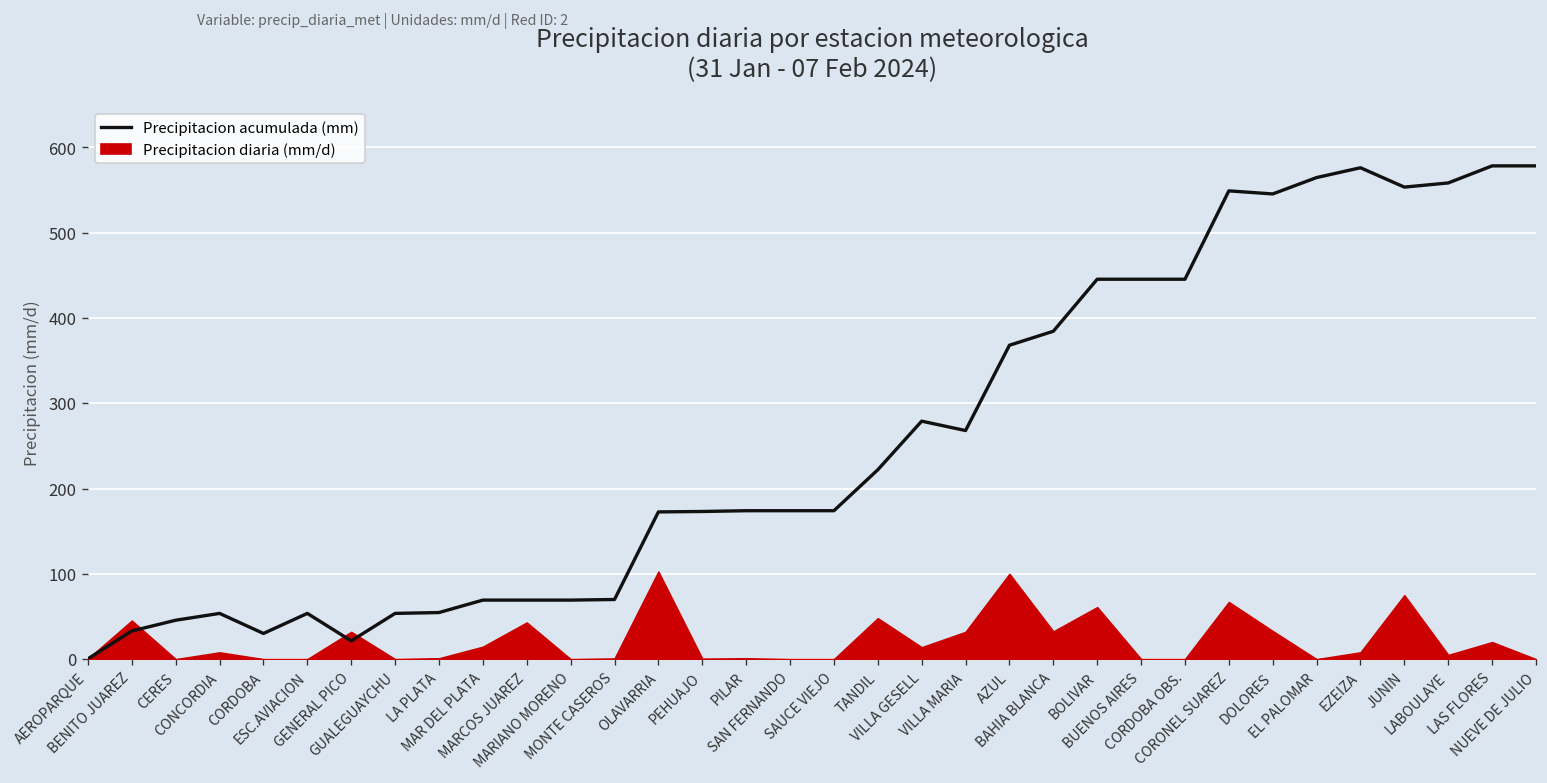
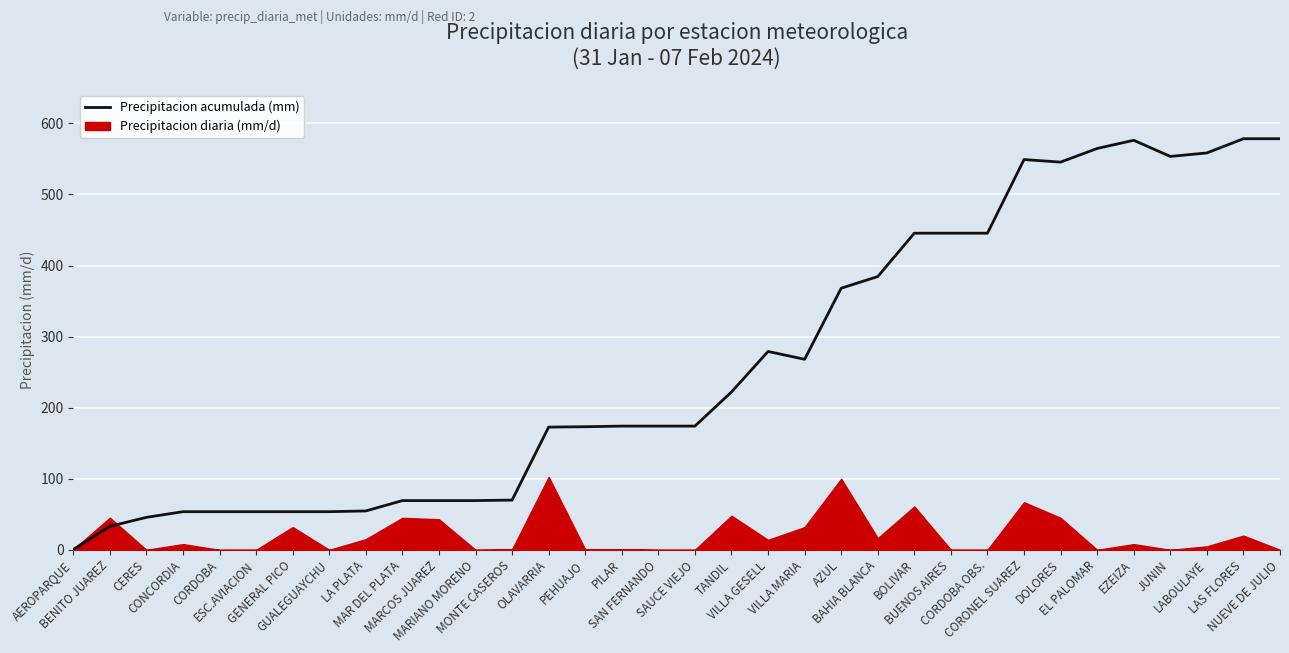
Precipitacion acumulada (mm), CORDOBA: 30 -> 50
Precipitacion acumulada (mm), GENERAL PICO: 20 -> 50
Precipitacion diaria (mm/d), LA PLATA: 0 -> 20
Precipitacion diaria (mm/d), MAR DEL PLATA: 10 -> 50
Precipitacion diaria (mm/d), BAHIA BLANCA: 30 -> 20
Precipitacion diaria (mm/d), DOLORES: 30 -> 50
Precipitacion diaria (mm/d), JUNIN: 80 -> 0
